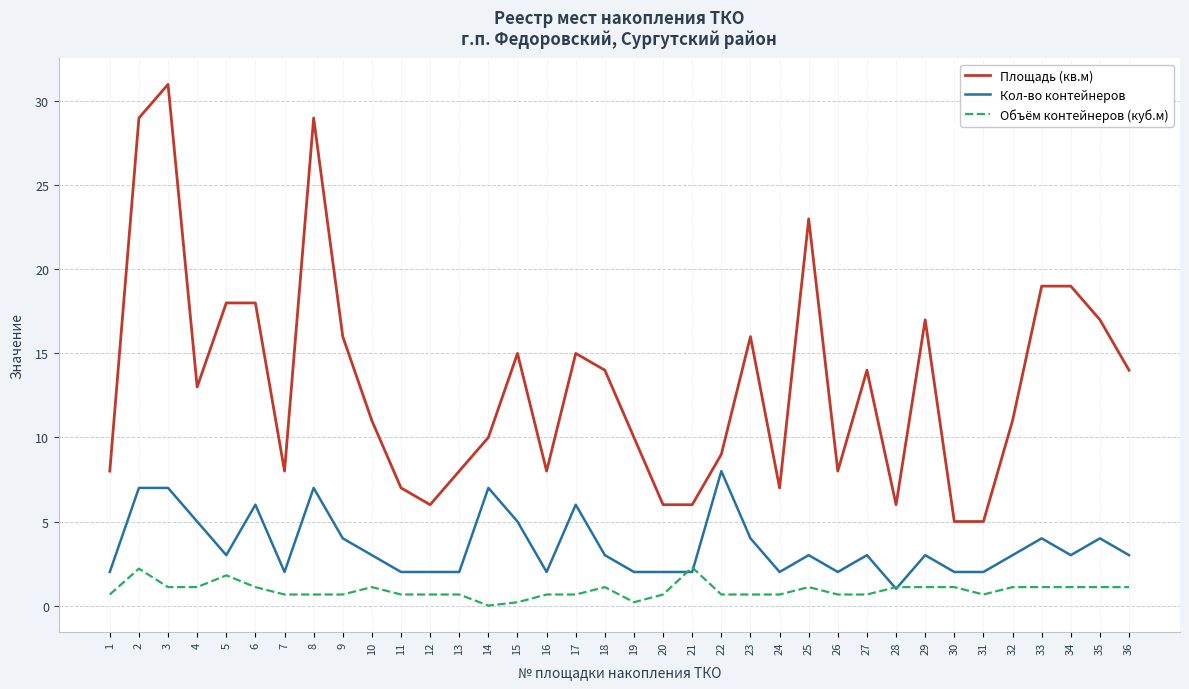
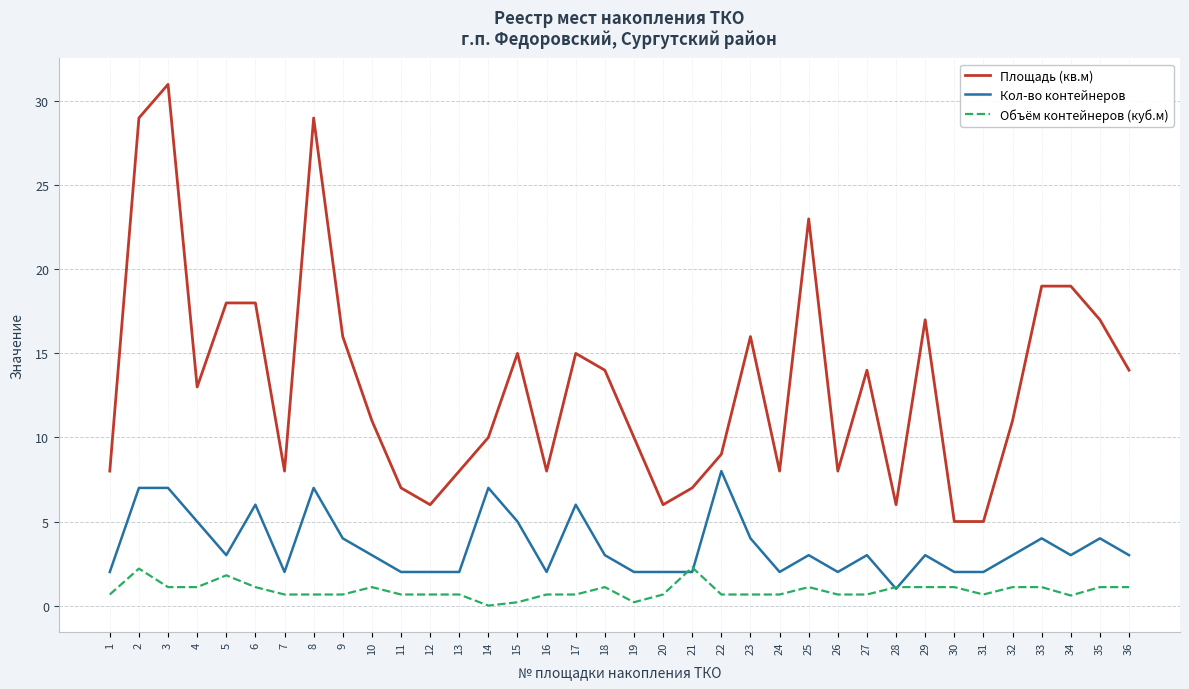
Площадь (кв.м), 21: 6 -> 7
Площадь (кв.м), 24: 7 -> 8
Объём контейнеров (куб.м), 34: 1.1 -> 0.6
